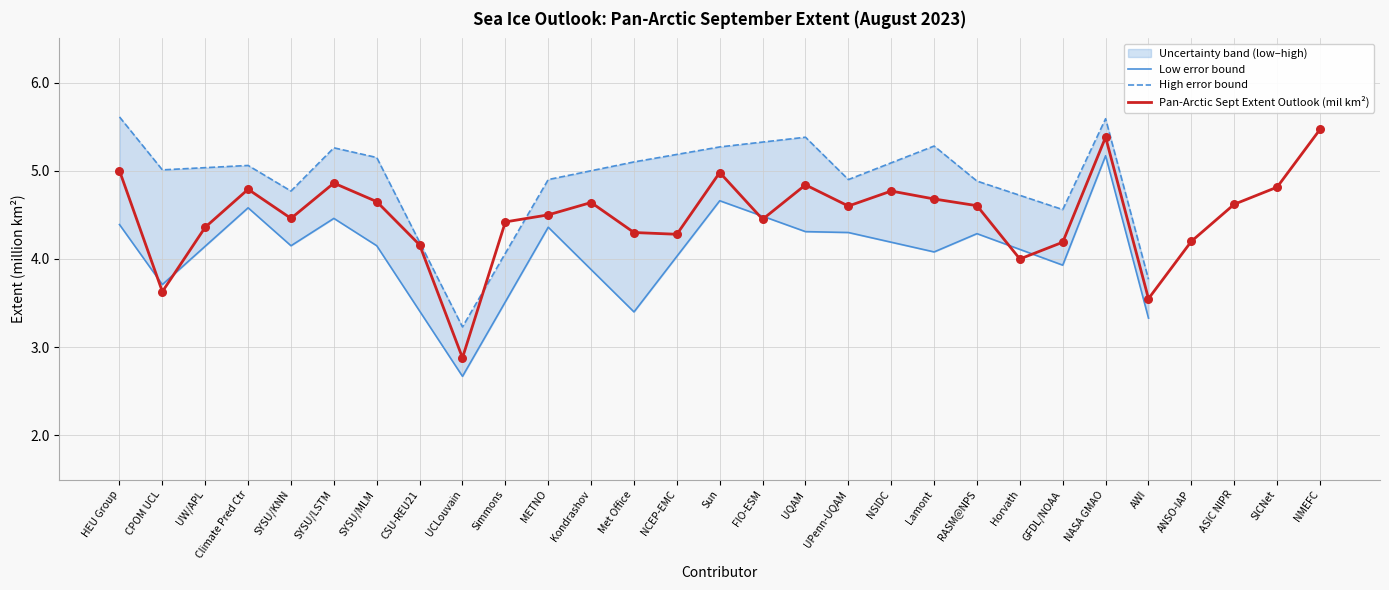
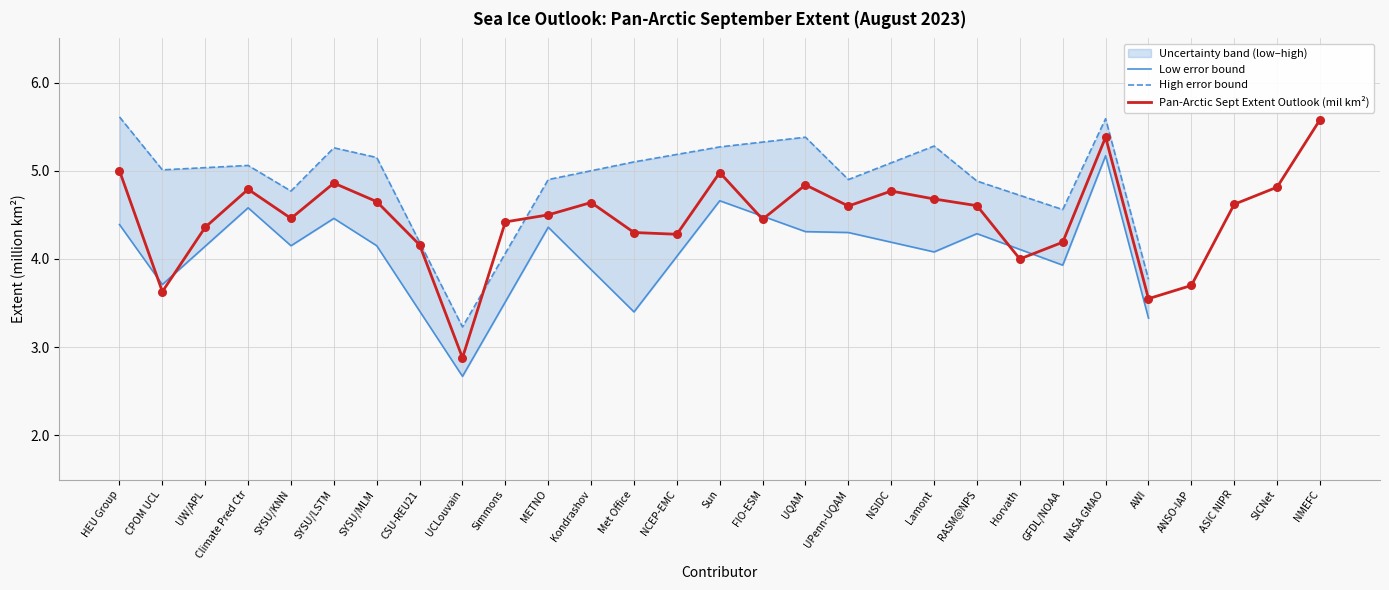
Pan-Arctic Sept Extent Outlook (mil km²), ANSO-IAP: 4.2 -> 3.7
Pan-Arctic Sept Extent Outlook (mil km²), NMEFC: 5.5 -> 5.6
